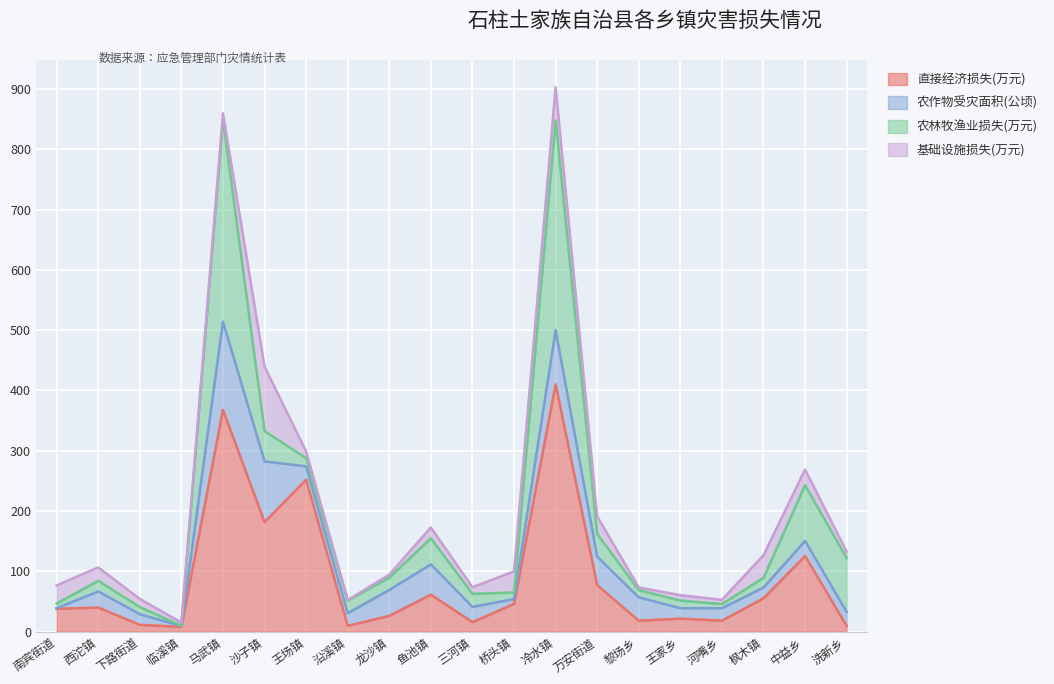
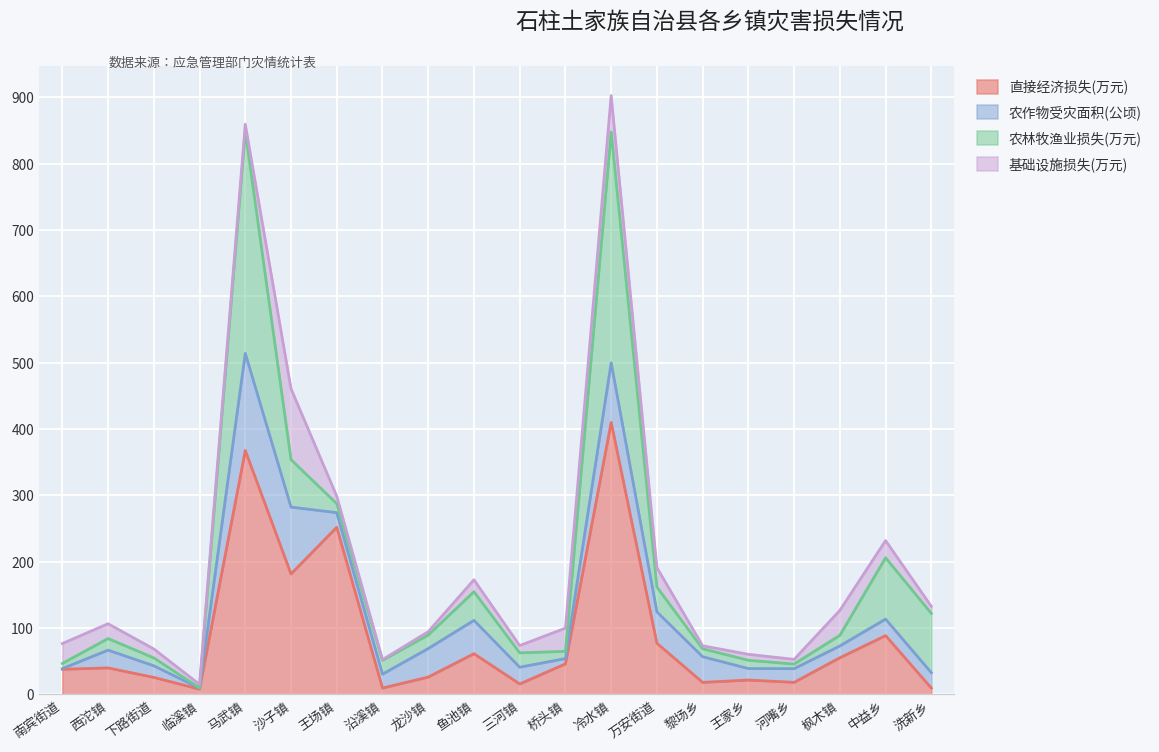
直接经济损失(万元), 下路街道: 10 -> 30
农林牧渔业损失(万元), 沙子镇: 50 -> 70
直接经济损失(万元), 中益乡: 130 -> 90
